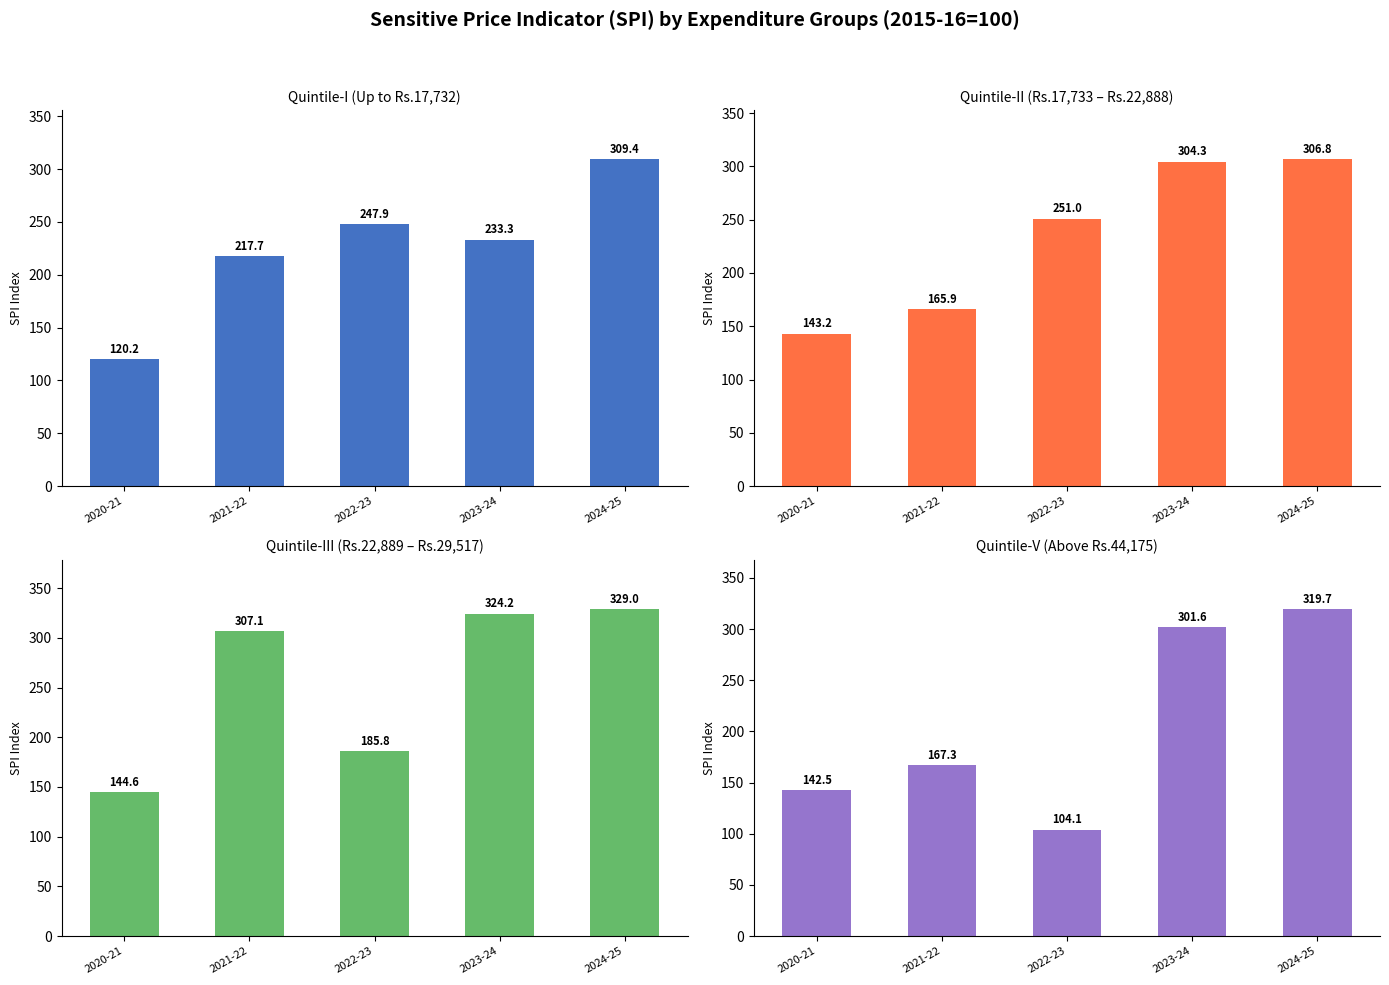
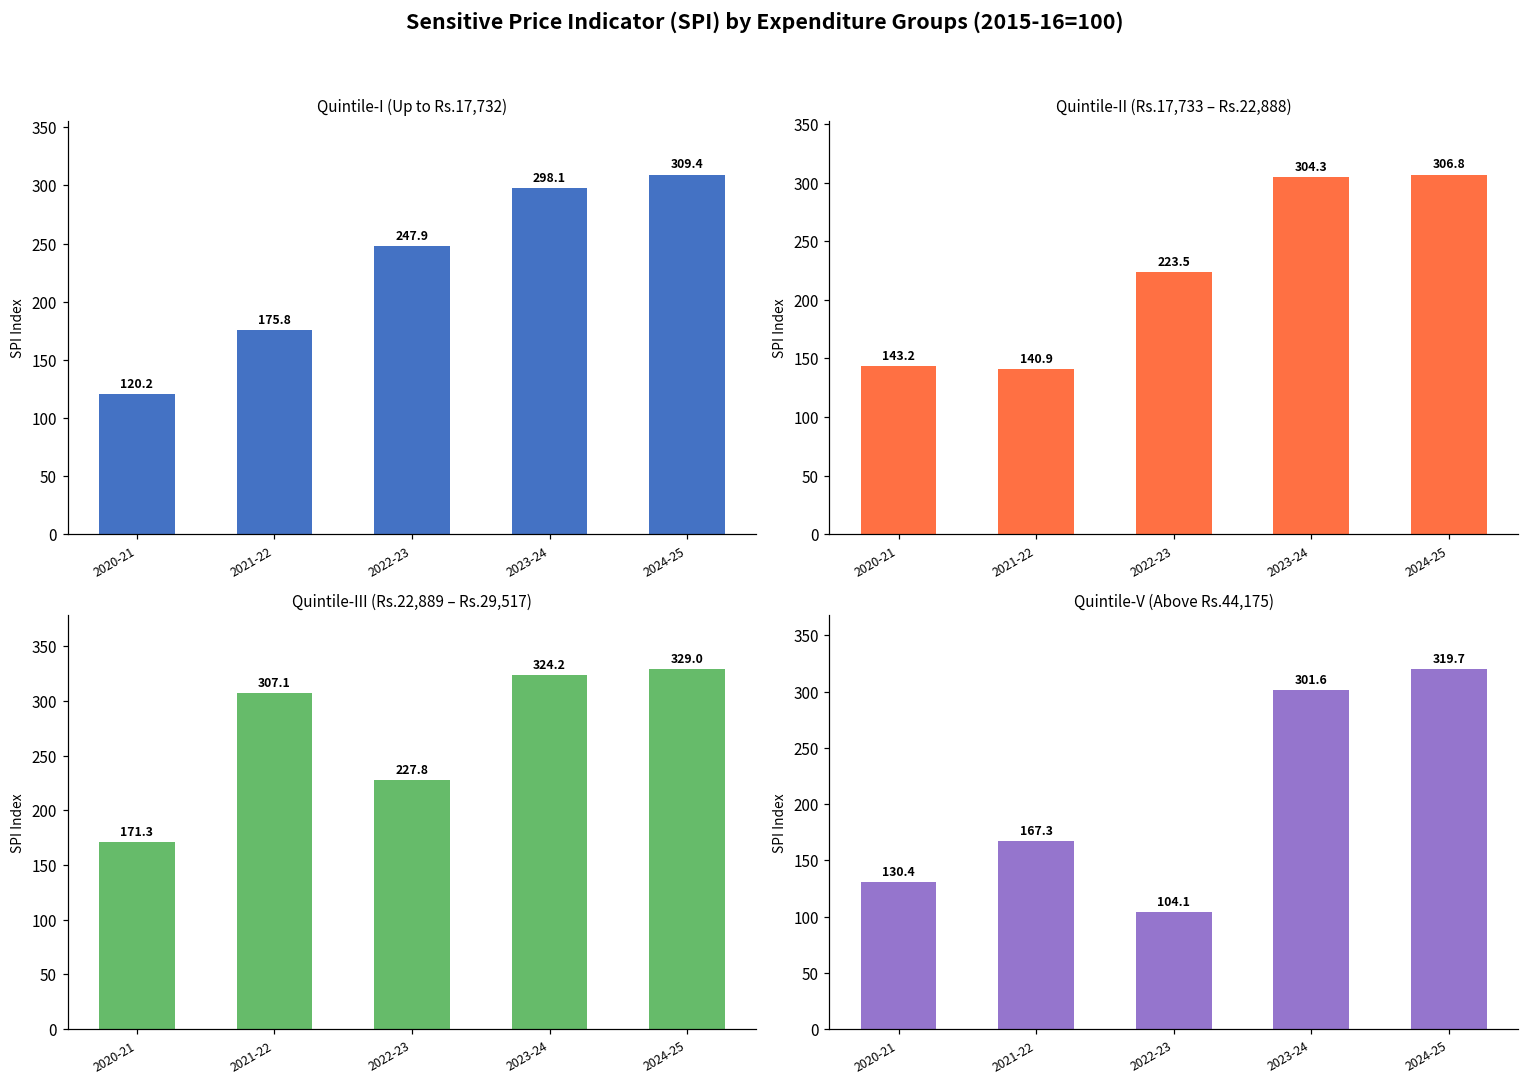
Quintile-I (Up to Rs.17,732), 2021-22: 217.7 -> 175.8
Quintile-I (Up to Rs.17,732), 2023-24: 233.3 -> 298.1
Quintile-II (Rs.17,733 – Rs.22,888), 2021-22: 165.9 -> 140.9
Quintile-II (Rs.17,733 – Rs.22,888), 2022-23: 251.0 -> 223.5
Quintile-III (Rs.22,889 – Rs.29,517), 2020-21: 144.6 -> 171.3
Quintile-III (Rs.22,889 – Rs.29,517), 2022-23: 185.8 -> 227.8
Quintile-V (Above Rs.44,175), 2020-21: 142.5 -> 130.4
